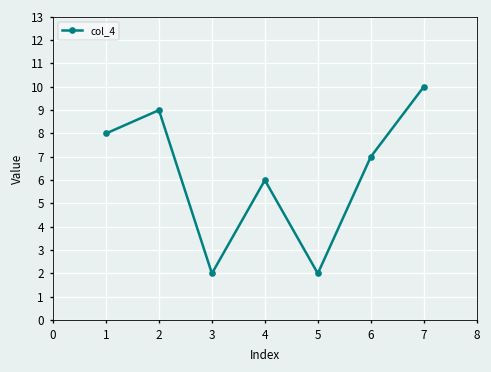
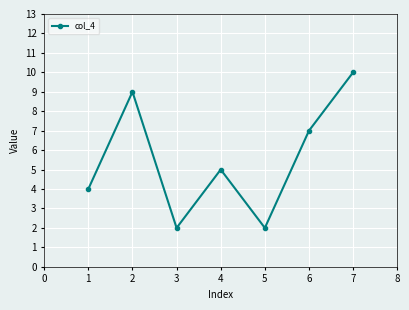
1: 8 -> 4
4: 6 -> 5
